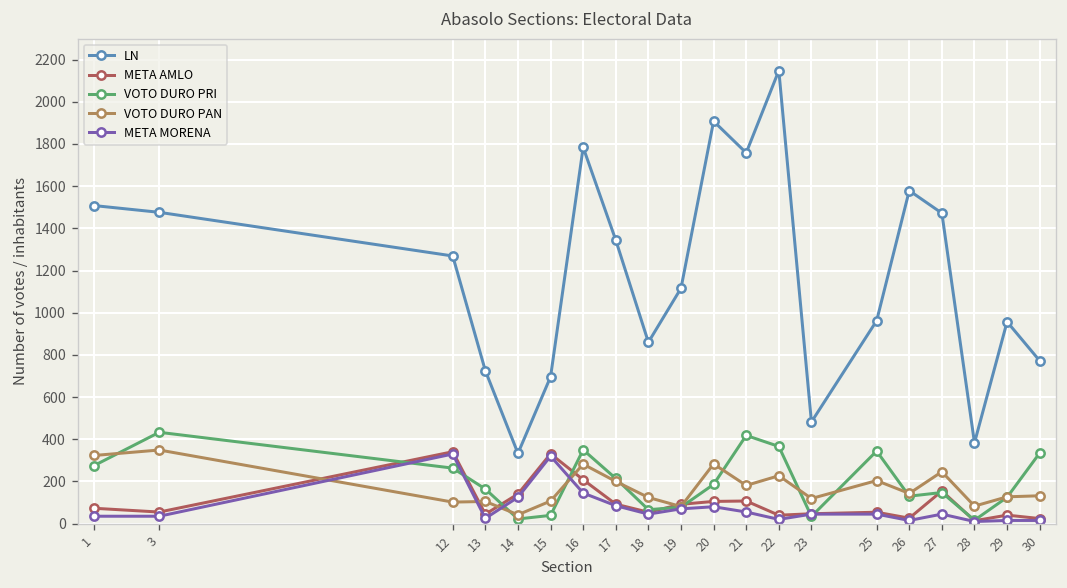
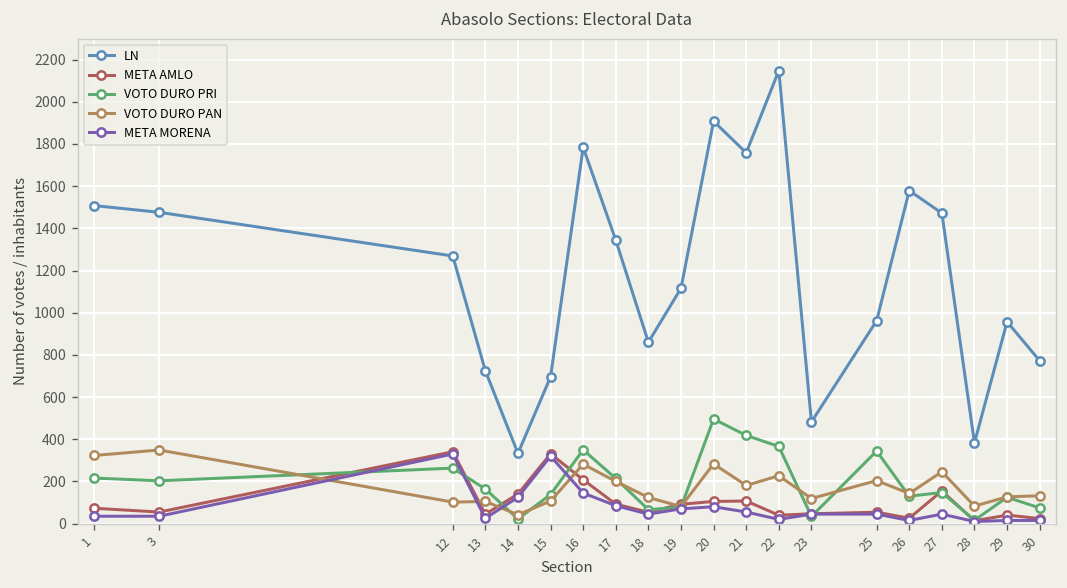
VOTO DURO PRI, 1: 280 -> 220
VOTO DURO PRI, 3: 430 -> 200
VOTO DURO PRI, 15: 40 -> 140
VOTO DURO PRI, 20: 190 -> 500
VOTO DURO PRI, 30: 330 -> 70
